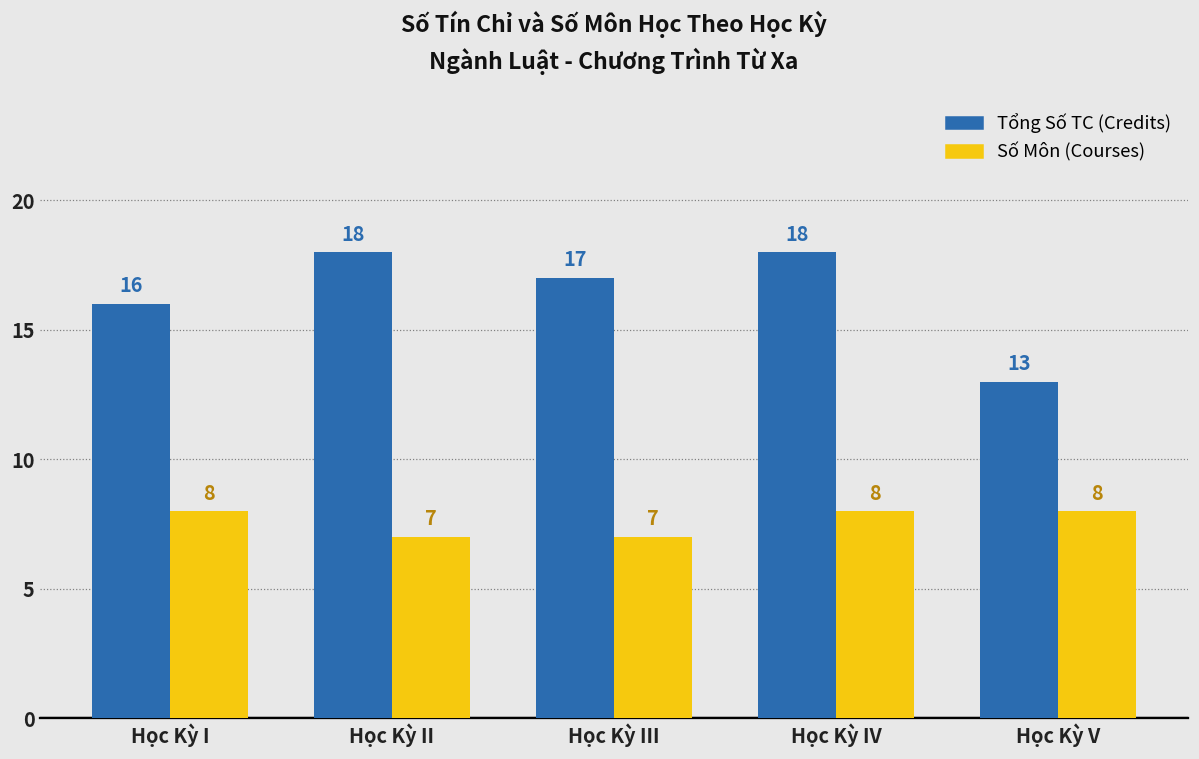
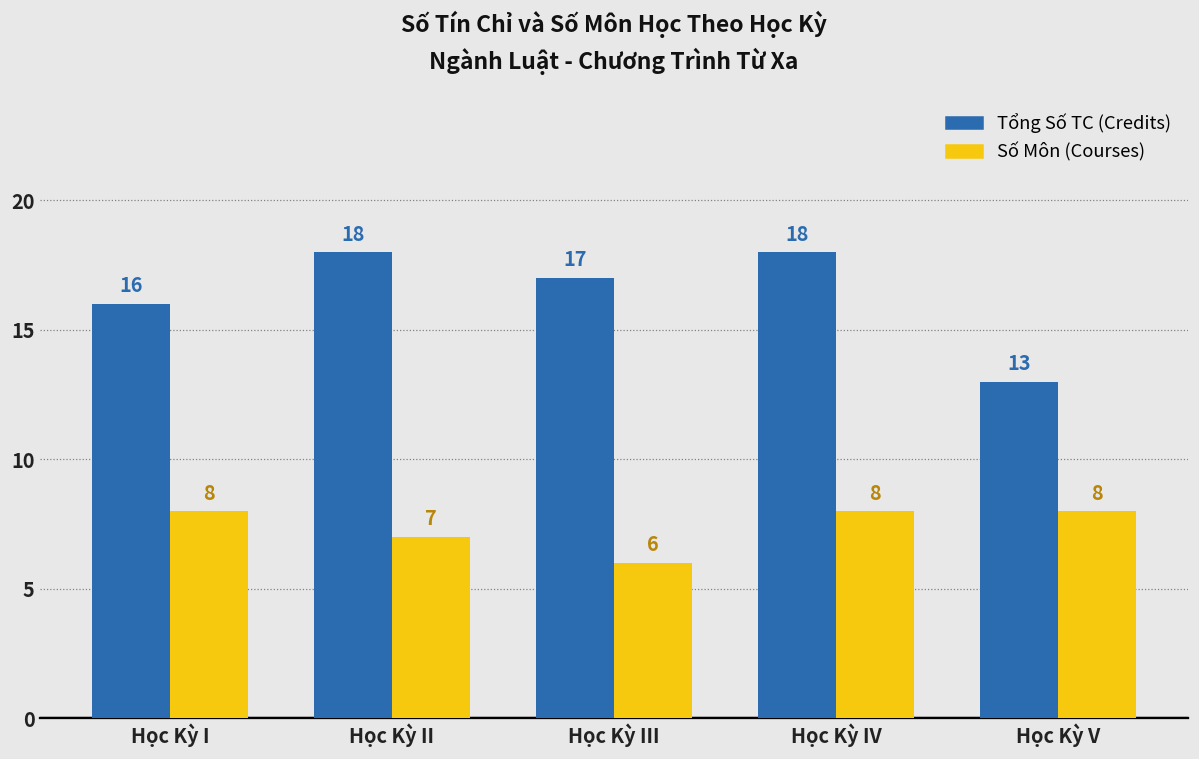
Số Môn (Courses), Học Kỳ III: 7 -> 6
